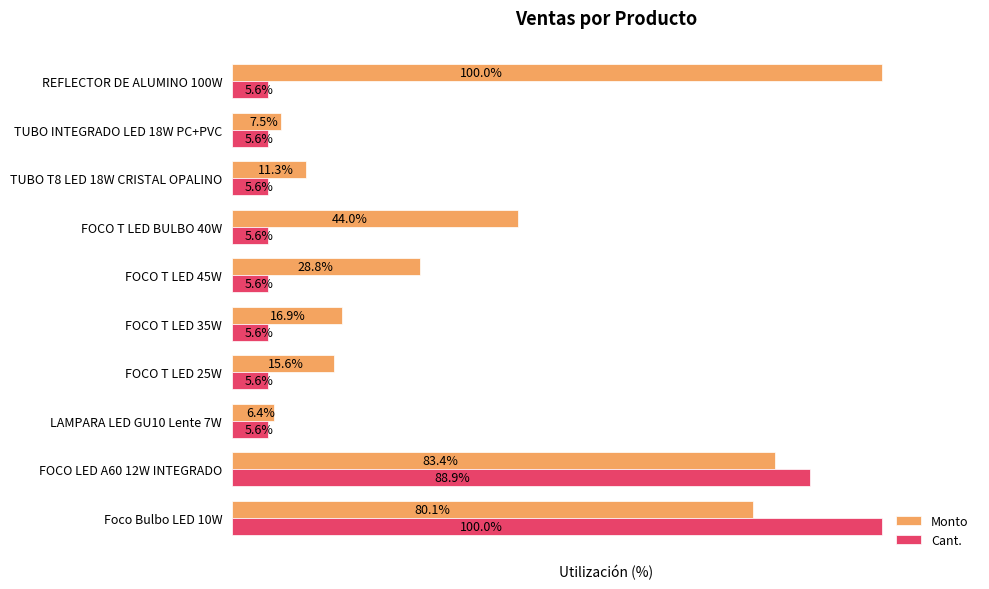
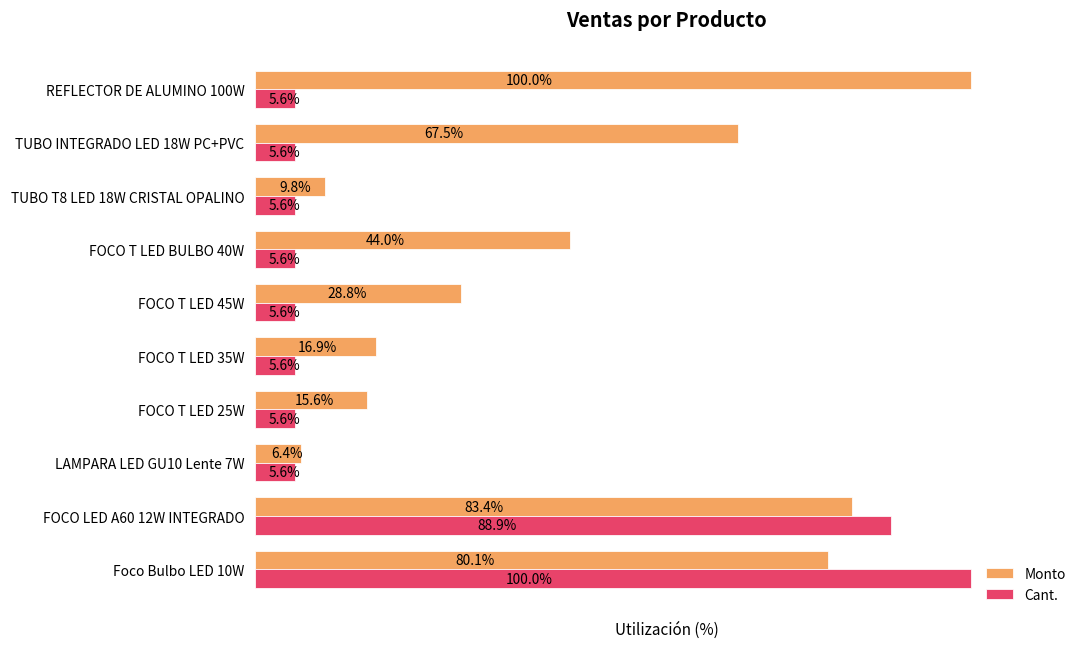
Monto, TUBO INTEGRADO LED 18W PC+PVC: 7.5% -> 67.5%
Monto, TUBO T8 LED 18W CRISTAL OPALINO: 11.3% -> 9.8%
